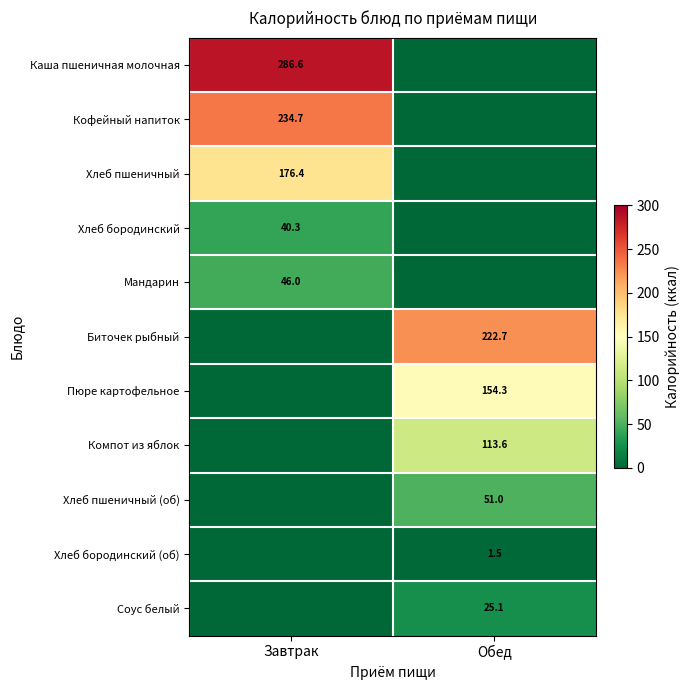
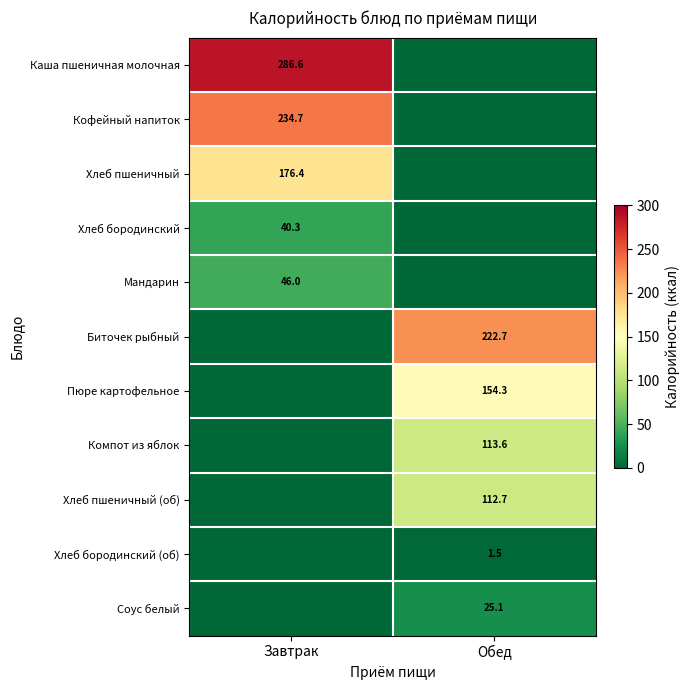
Хлеб пшеничный (об), Обед: 51.0 -> 112.7
